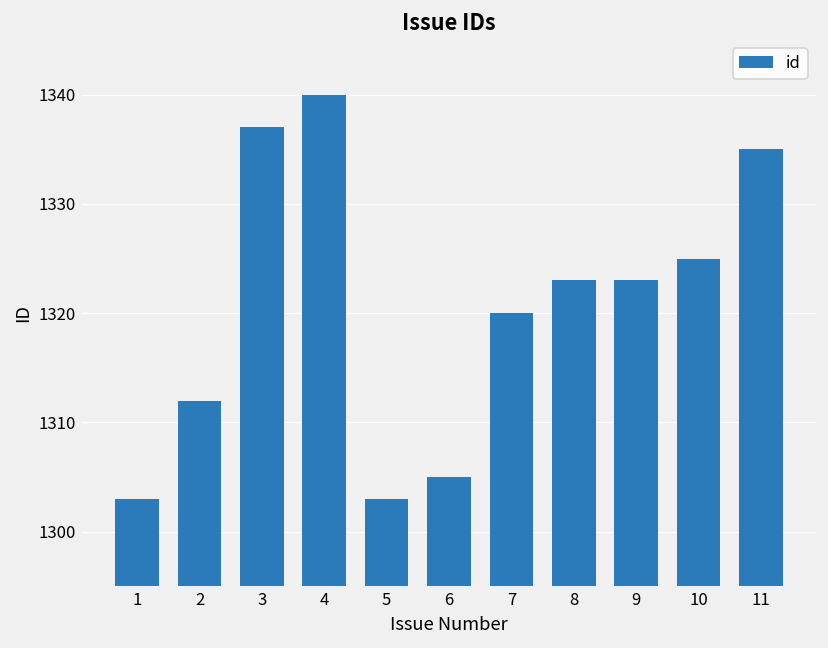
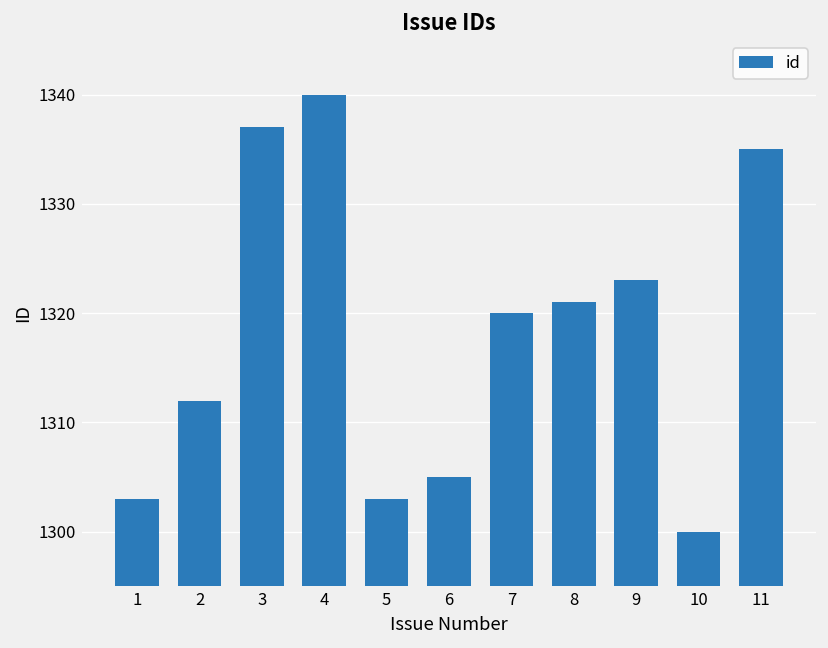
8: 1323 -> 1321
10: 1325 -> 1300
